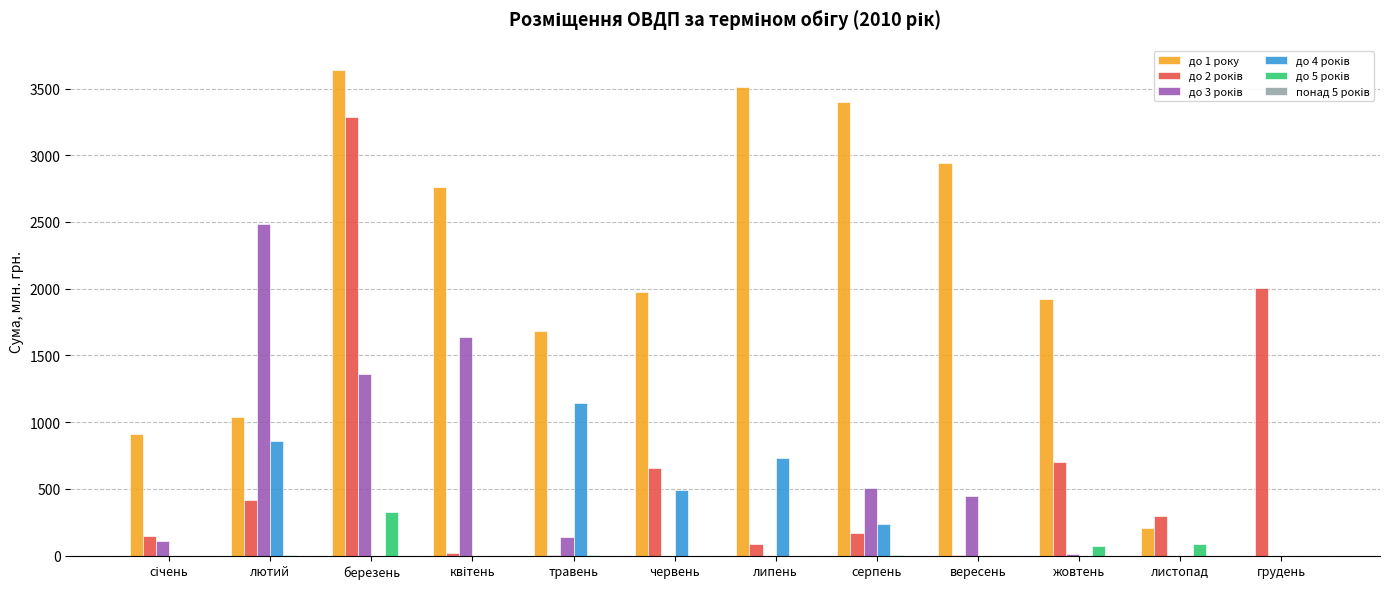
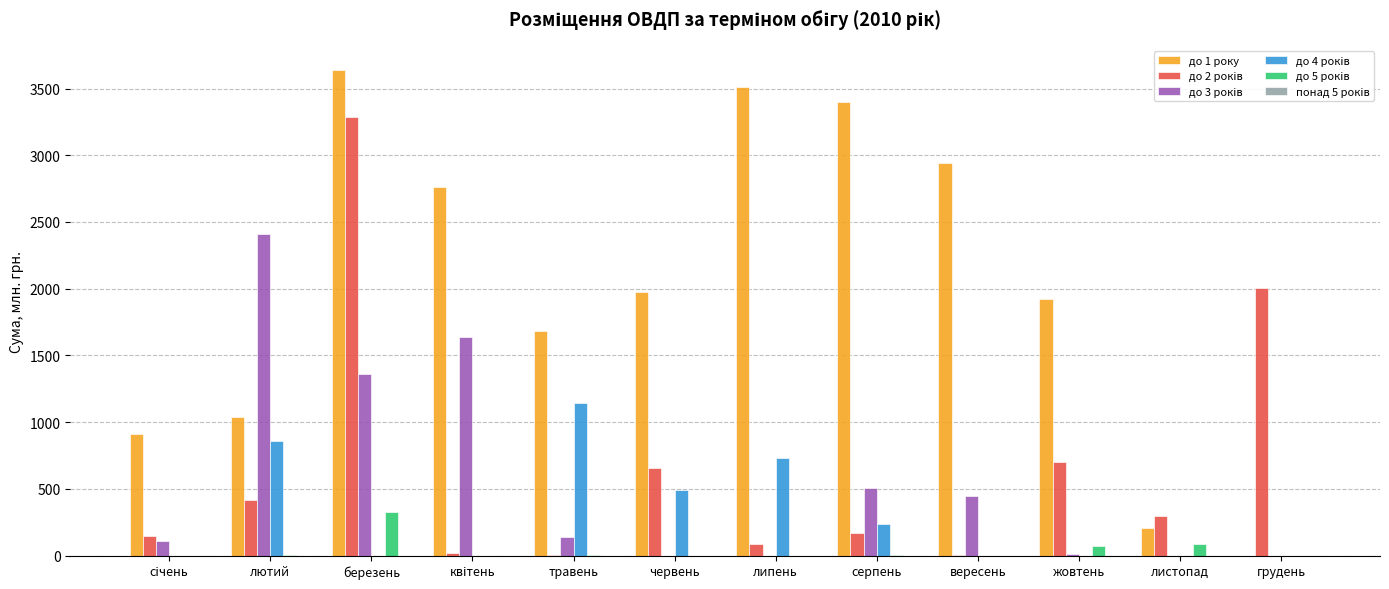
до 3 років, лютий: 2490 -> 2410
